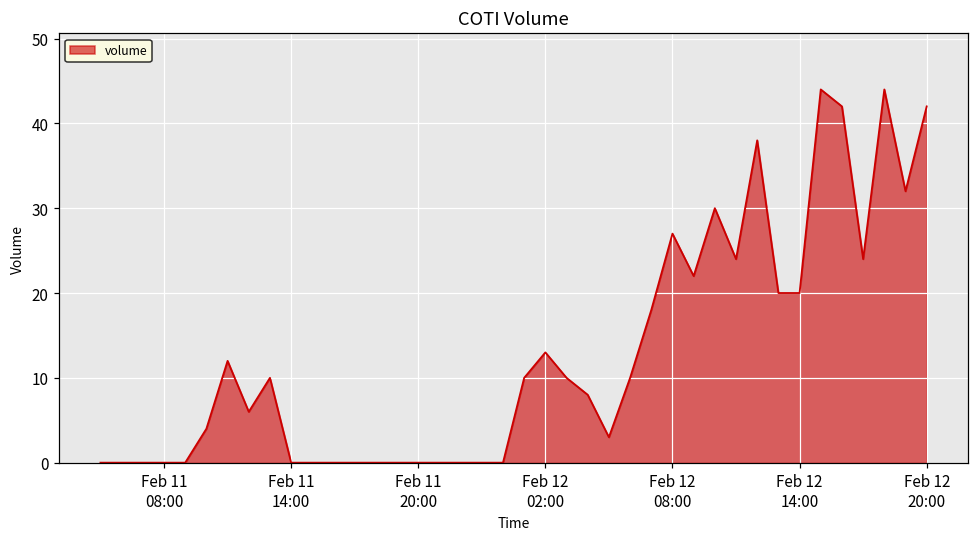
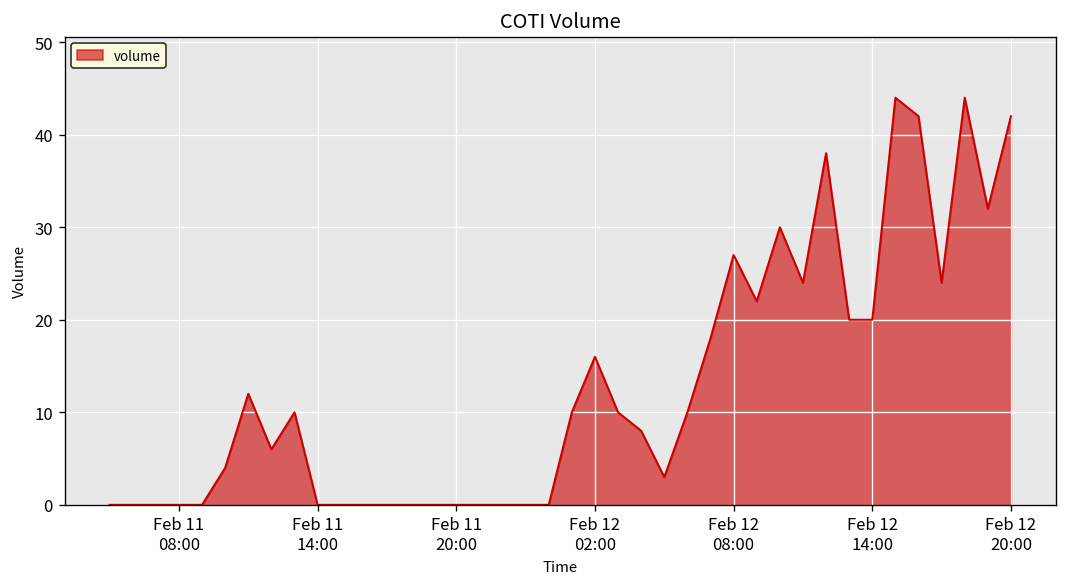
Feb 12 02:00: 13 -> 16
